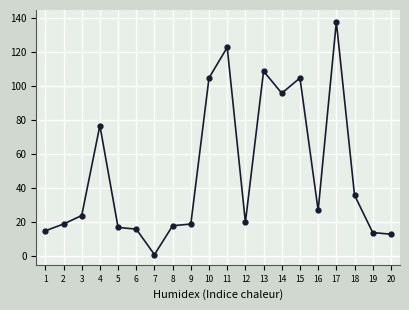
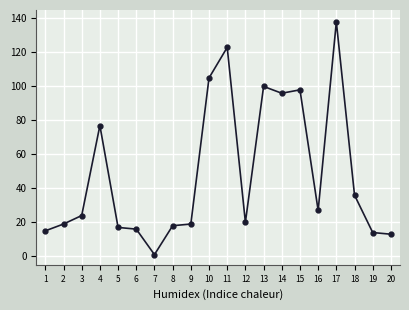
13: 109 -> 100
15: 105 -> 98
